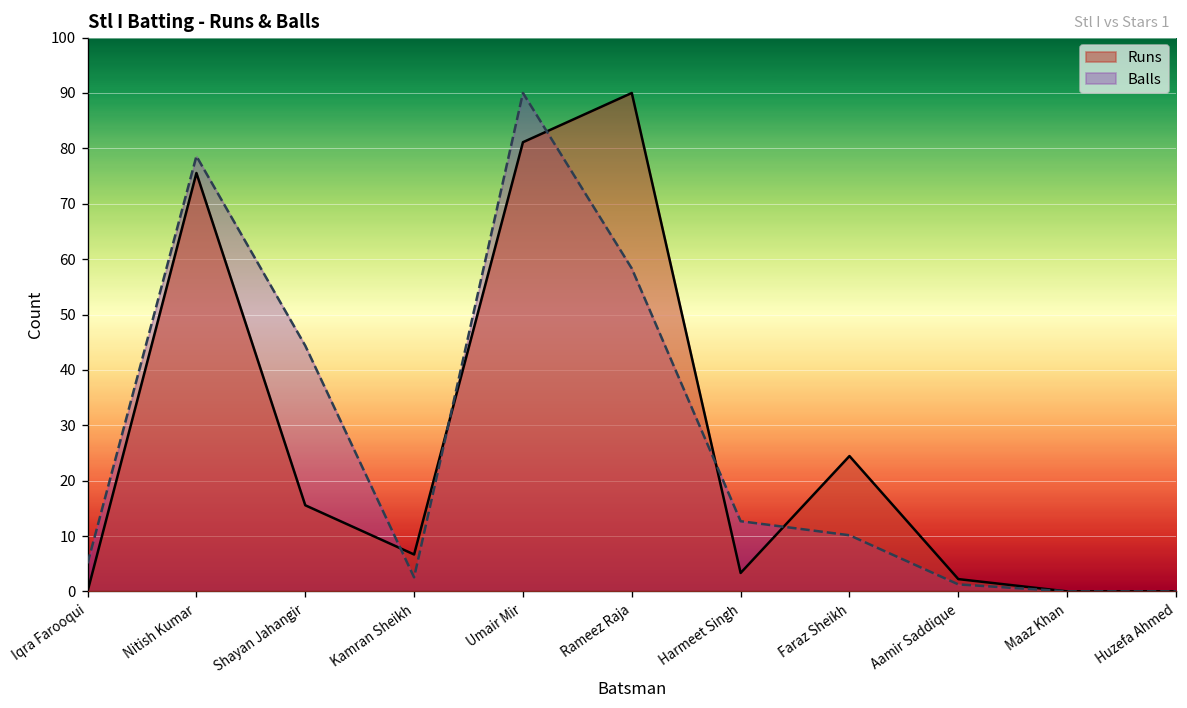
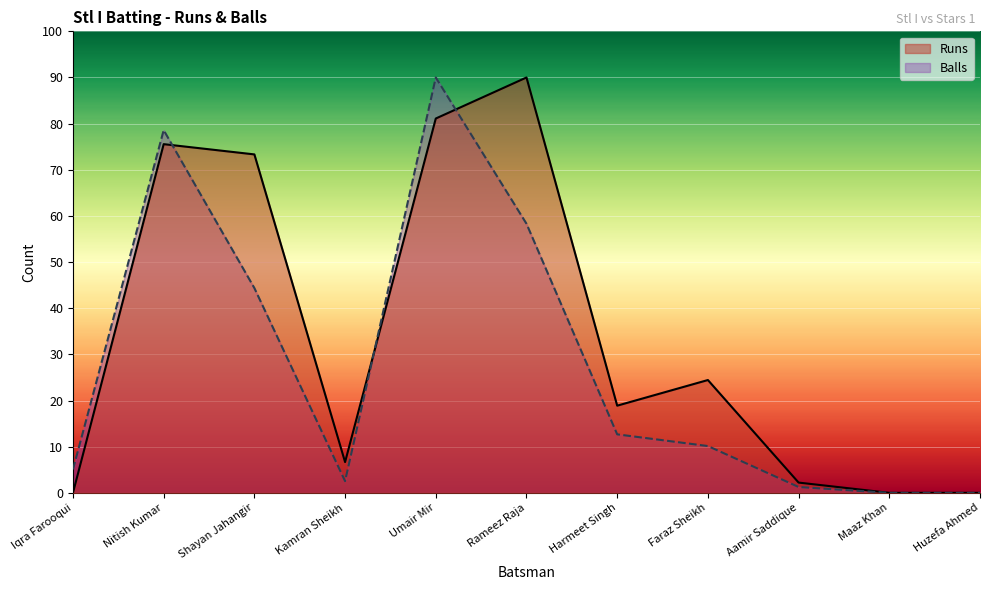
Runs, Shayan Jahangir: 16 -> 73
Runs, Harmeet Singh: 3 -> 19
